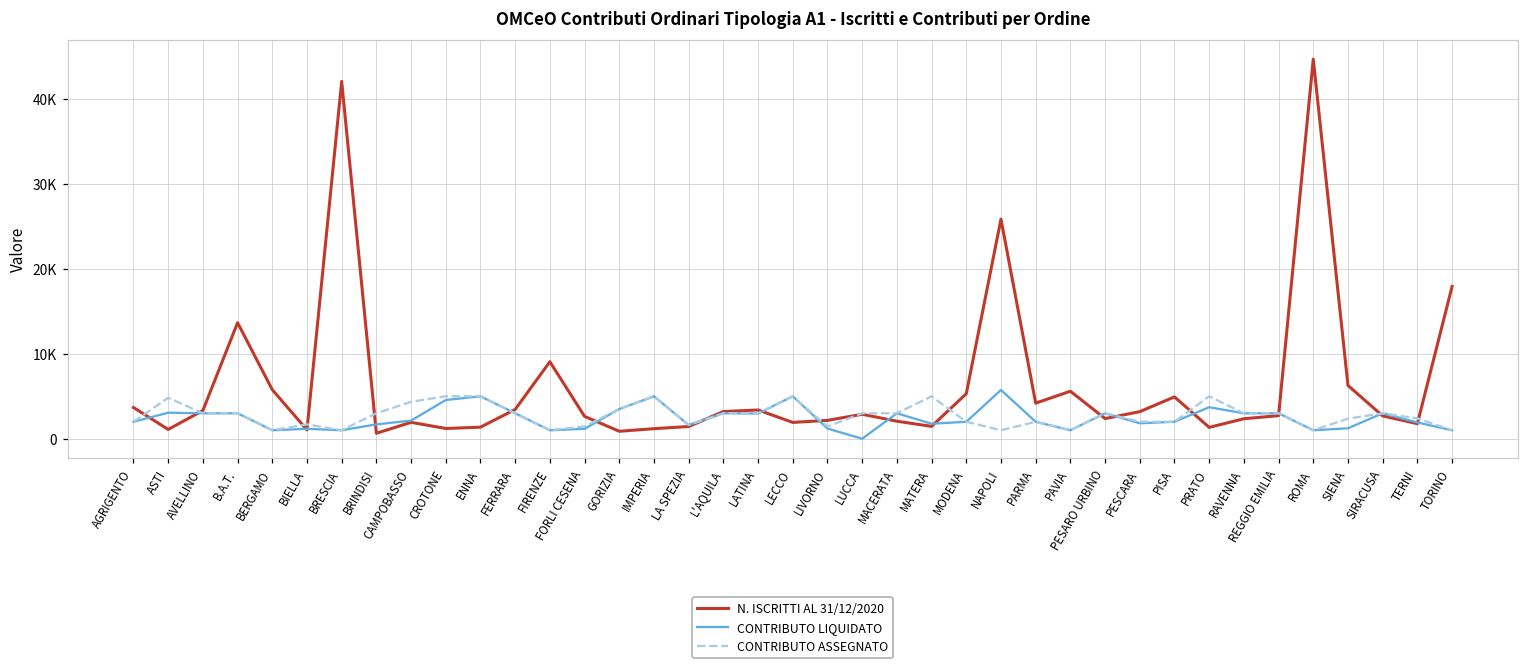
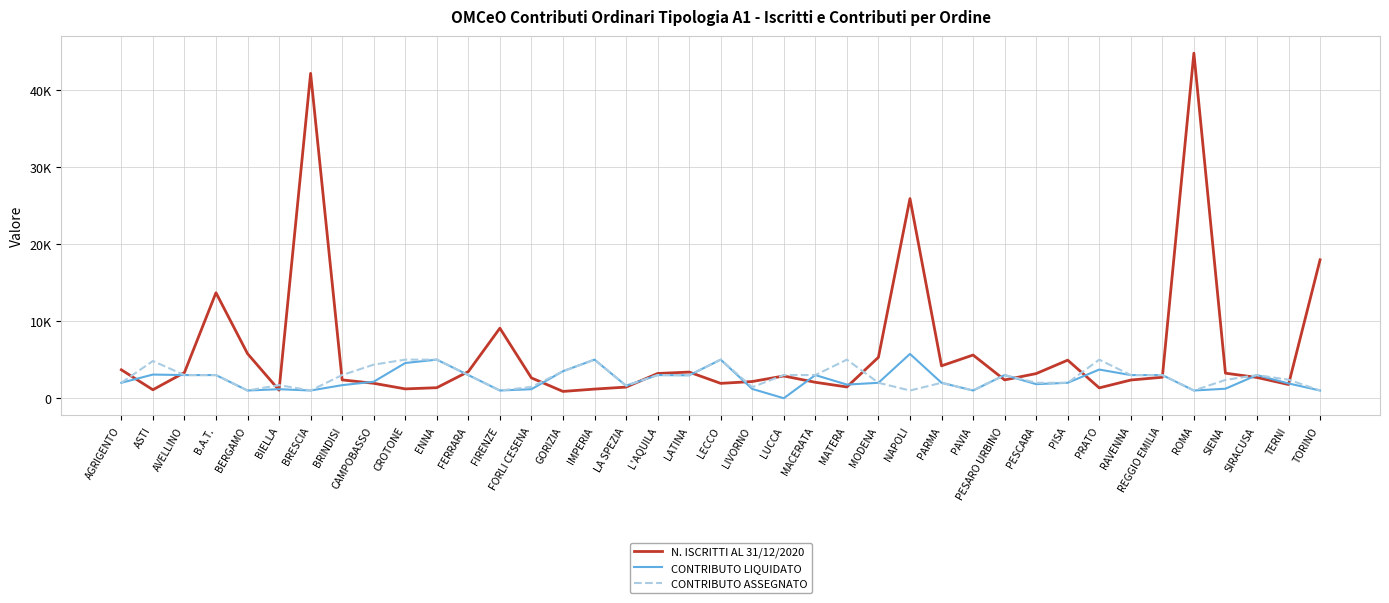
N. ISCRITTI AL 31/12/2020, BRINDISI: 1000 -> 2000
N. ISCRITTI AL 31/12/2020, SIENA: 6000 -> 3000
